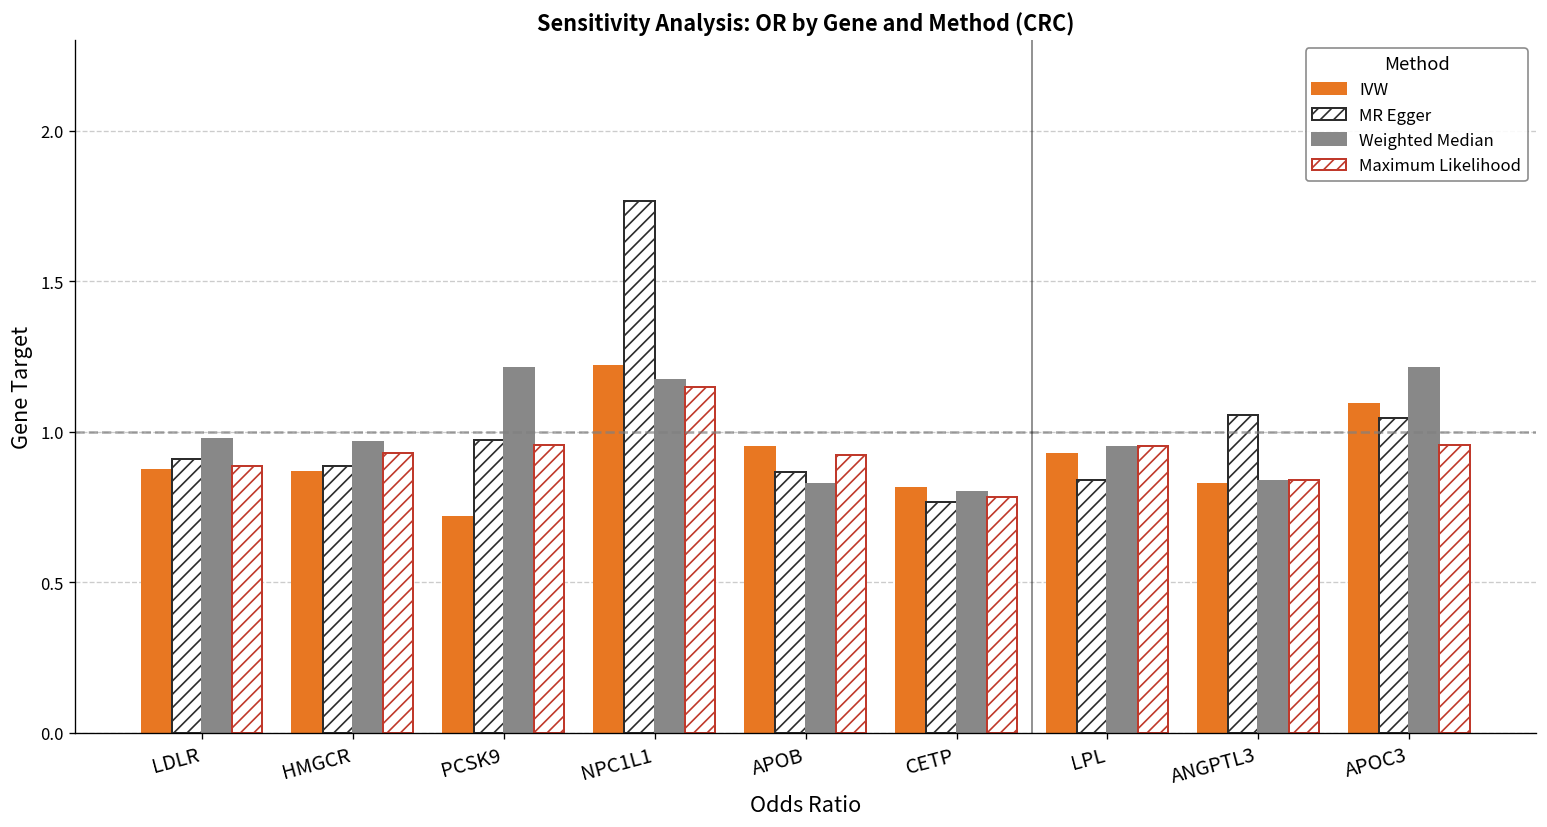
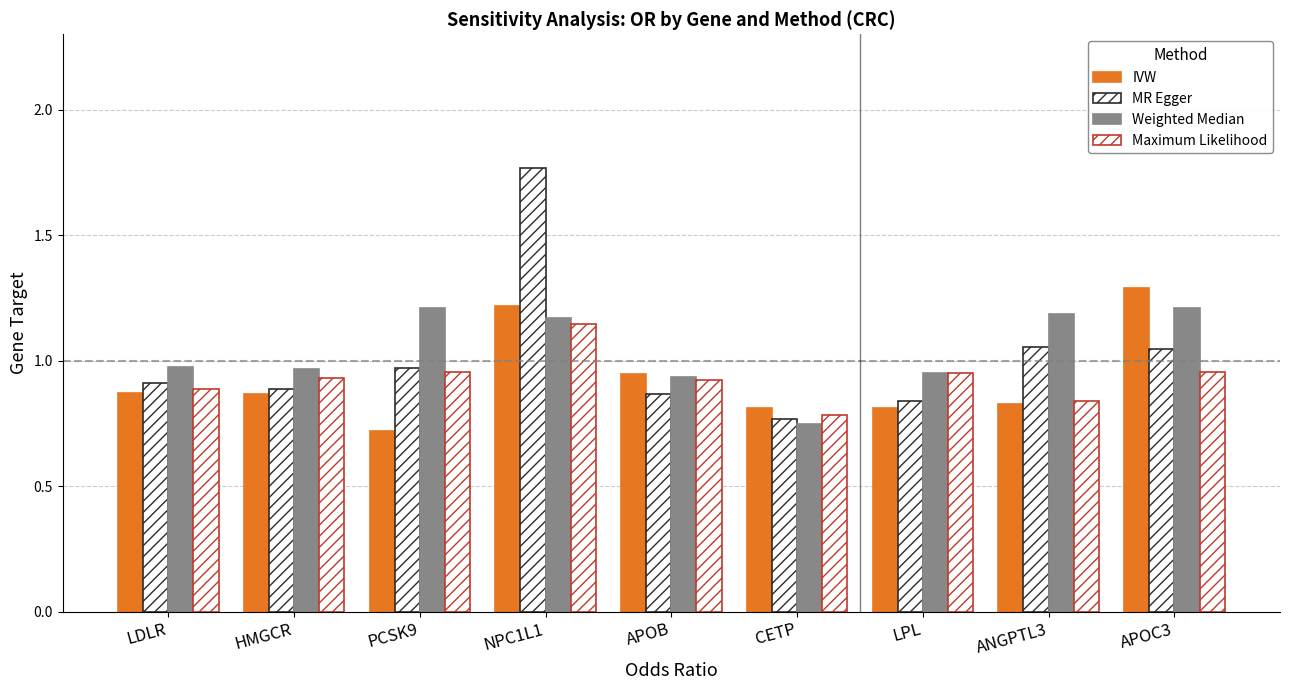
Weighted Median, APOB: 0.83 -> 0.93
Weighted Median, CETP: 0.80 -> 0.75
IVW, LPL: 0.93 -> 0.81
Weighted Median, ANGPTL3: 0.84 -> 1.18
IVW, APOC3: 1.09 -> 1.29
